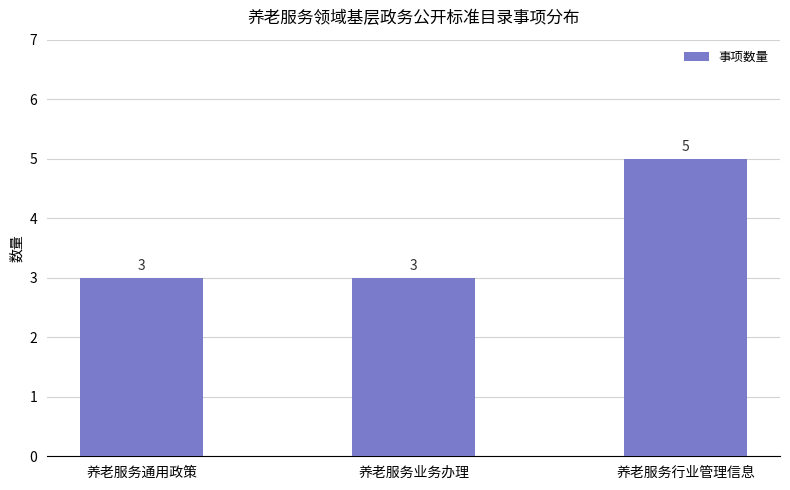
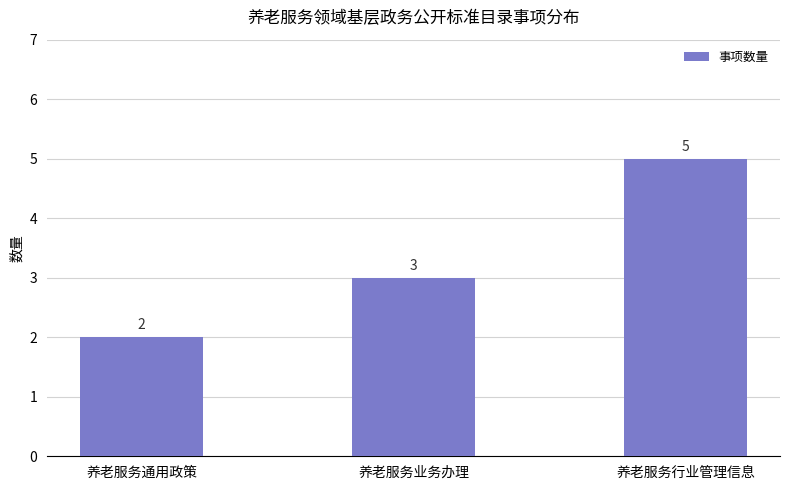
养老服务通用政策: 3 -> 2
